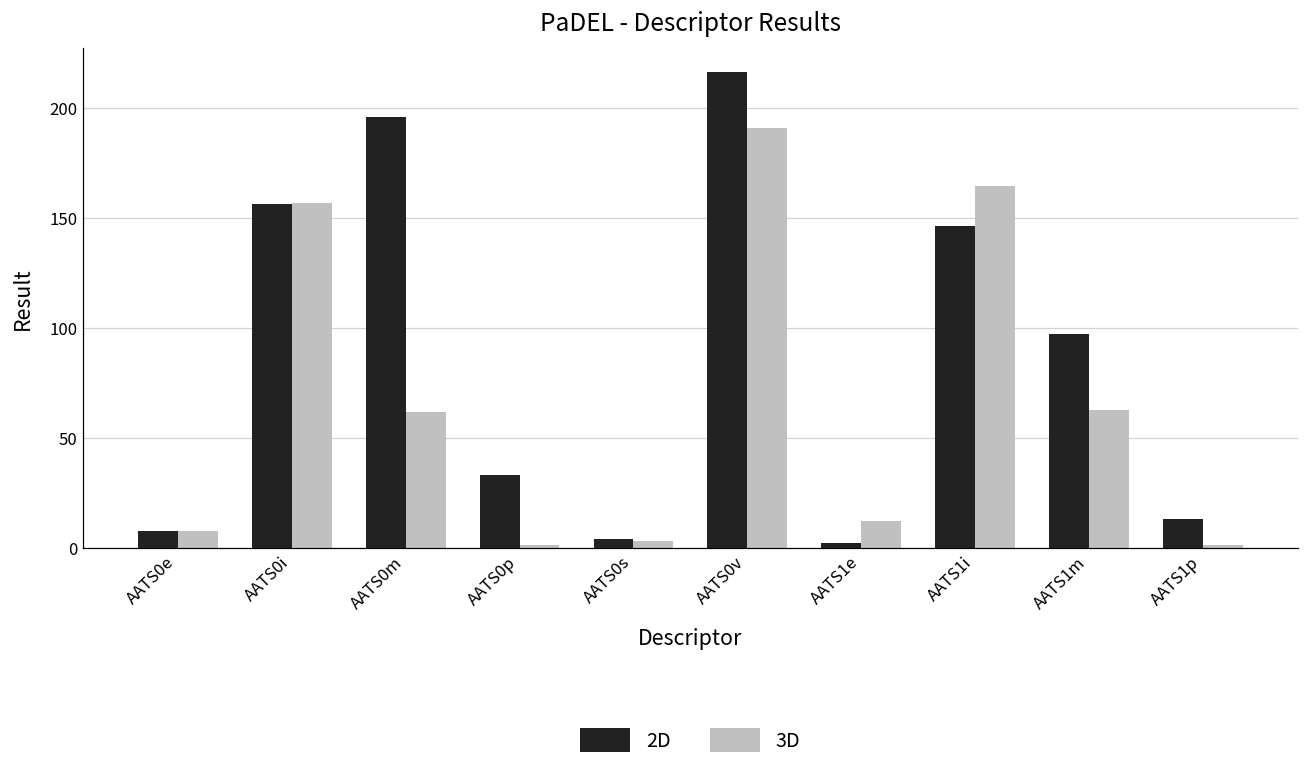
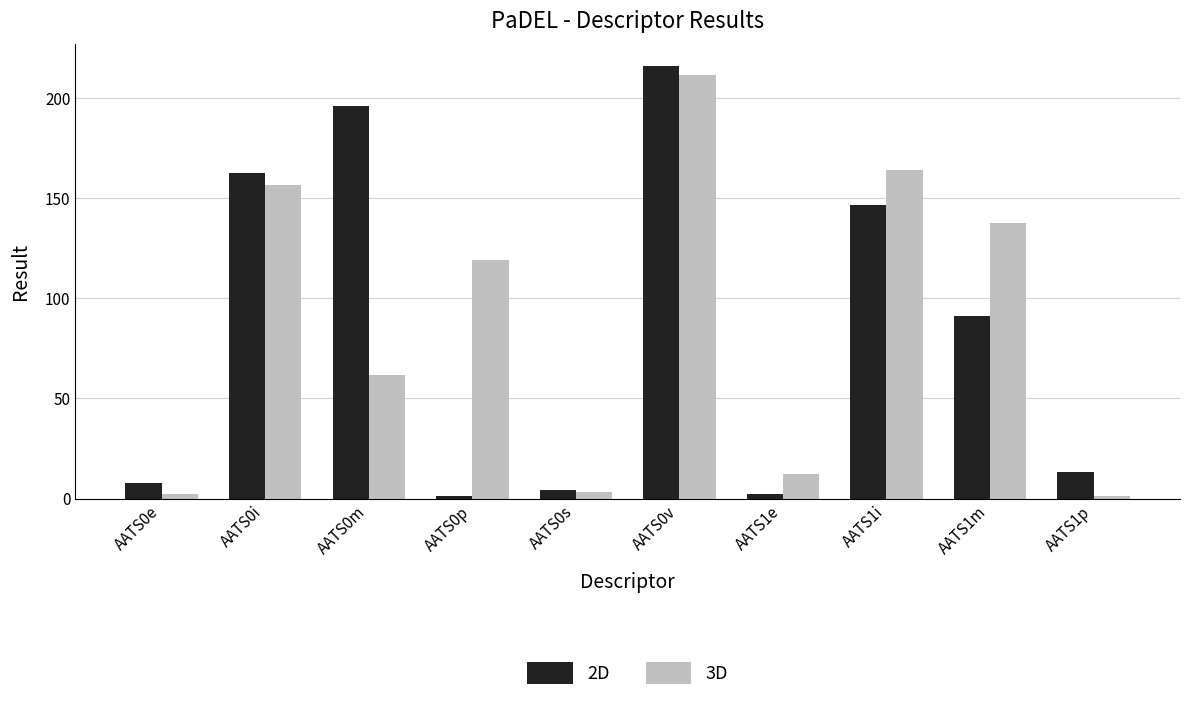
3D, AATS0e: 8 -> 2
2D, AATS0i: 156 -> 163
2D, AATS0p: 33 -> 1
3D, AATS0p: 1 -> 119
3D, AATS0v: 191 -> 211
2D, AATS1m: 97 -> 91
3D, AATS1m: 63 -> 137
